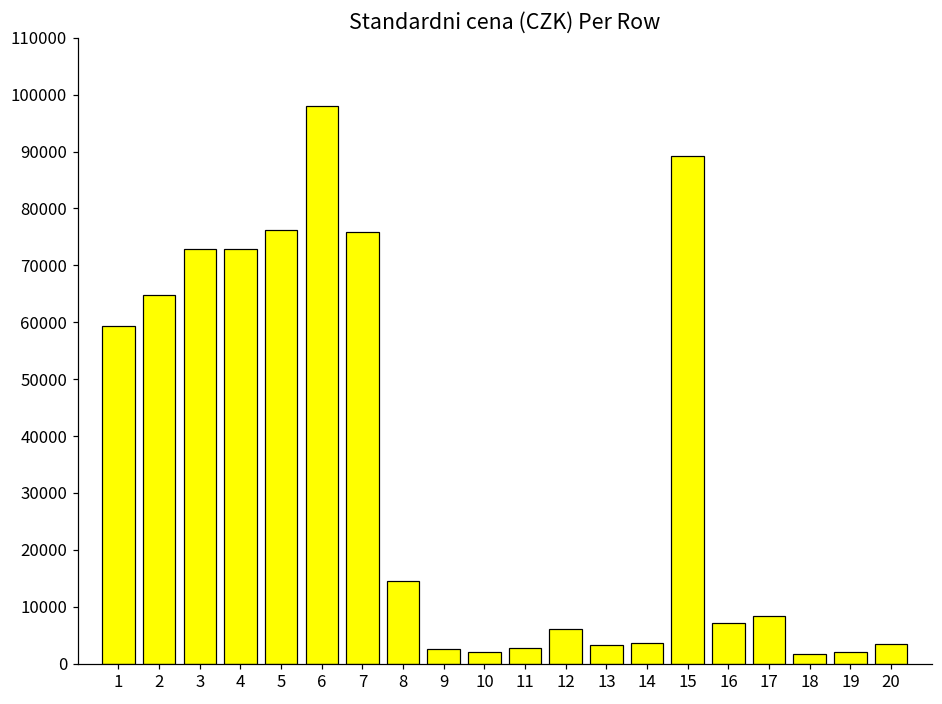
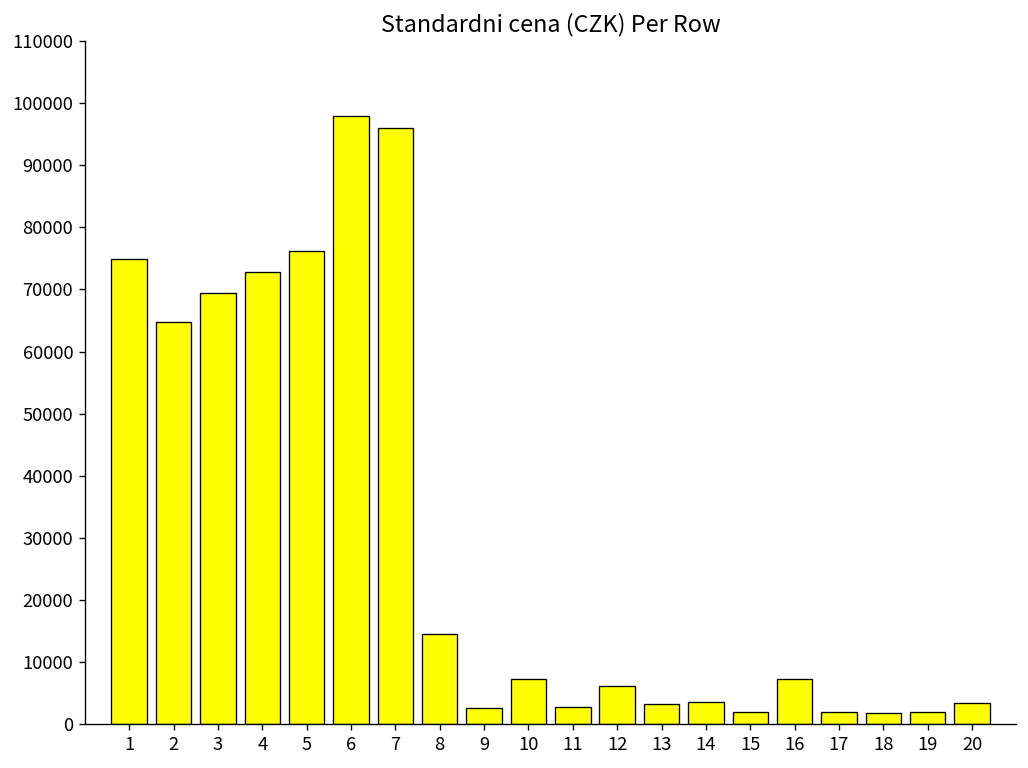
1: 59000 -> 75000
3: 73000 -> 69000
7: 76000 -> 96000
10: 2000 -> 7000
15: 89000 -> 2000
17: 8000 -> 2000
